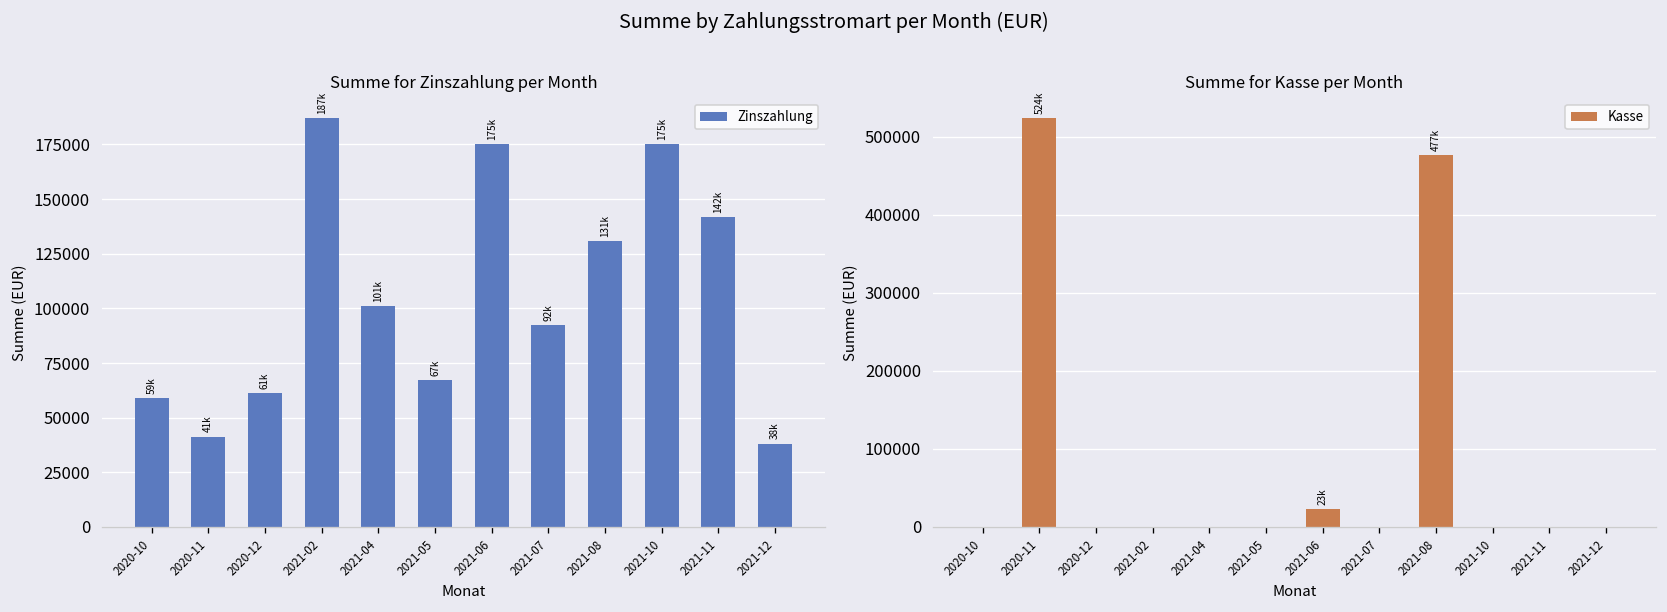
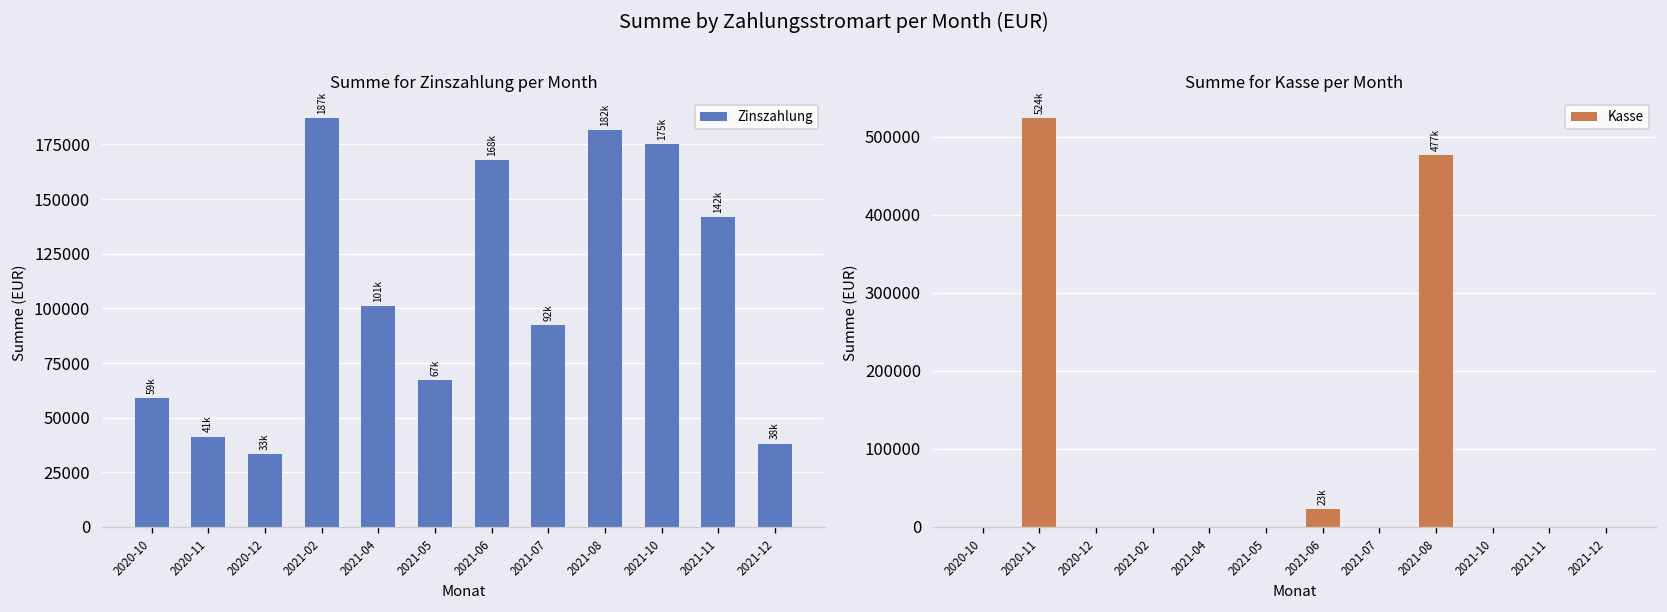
Summe for Zinszahlung per Month, 2020-12: 61k -> 33k
Summe for Zinszahlung per Month, 2021-06: 175k -> 168k
Summe for Zinszahlung per Month, 2021-08: 131k -> 182k
